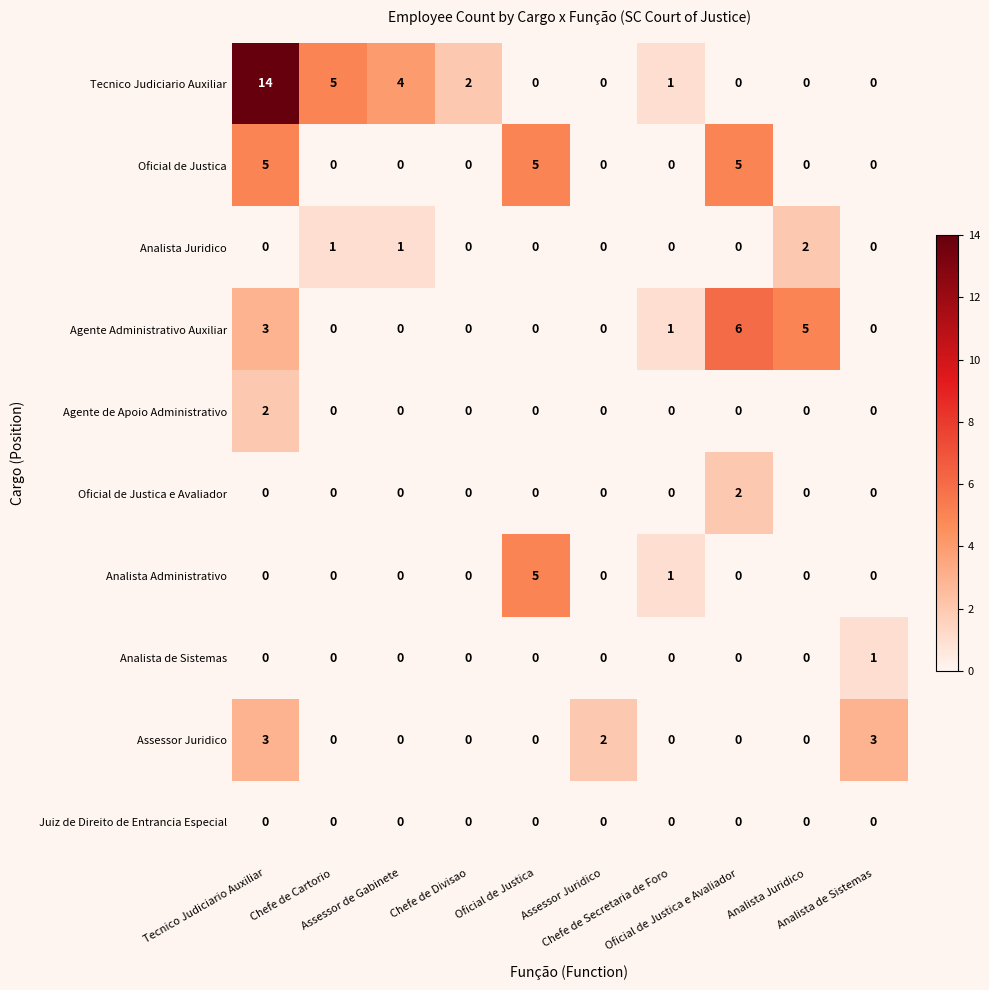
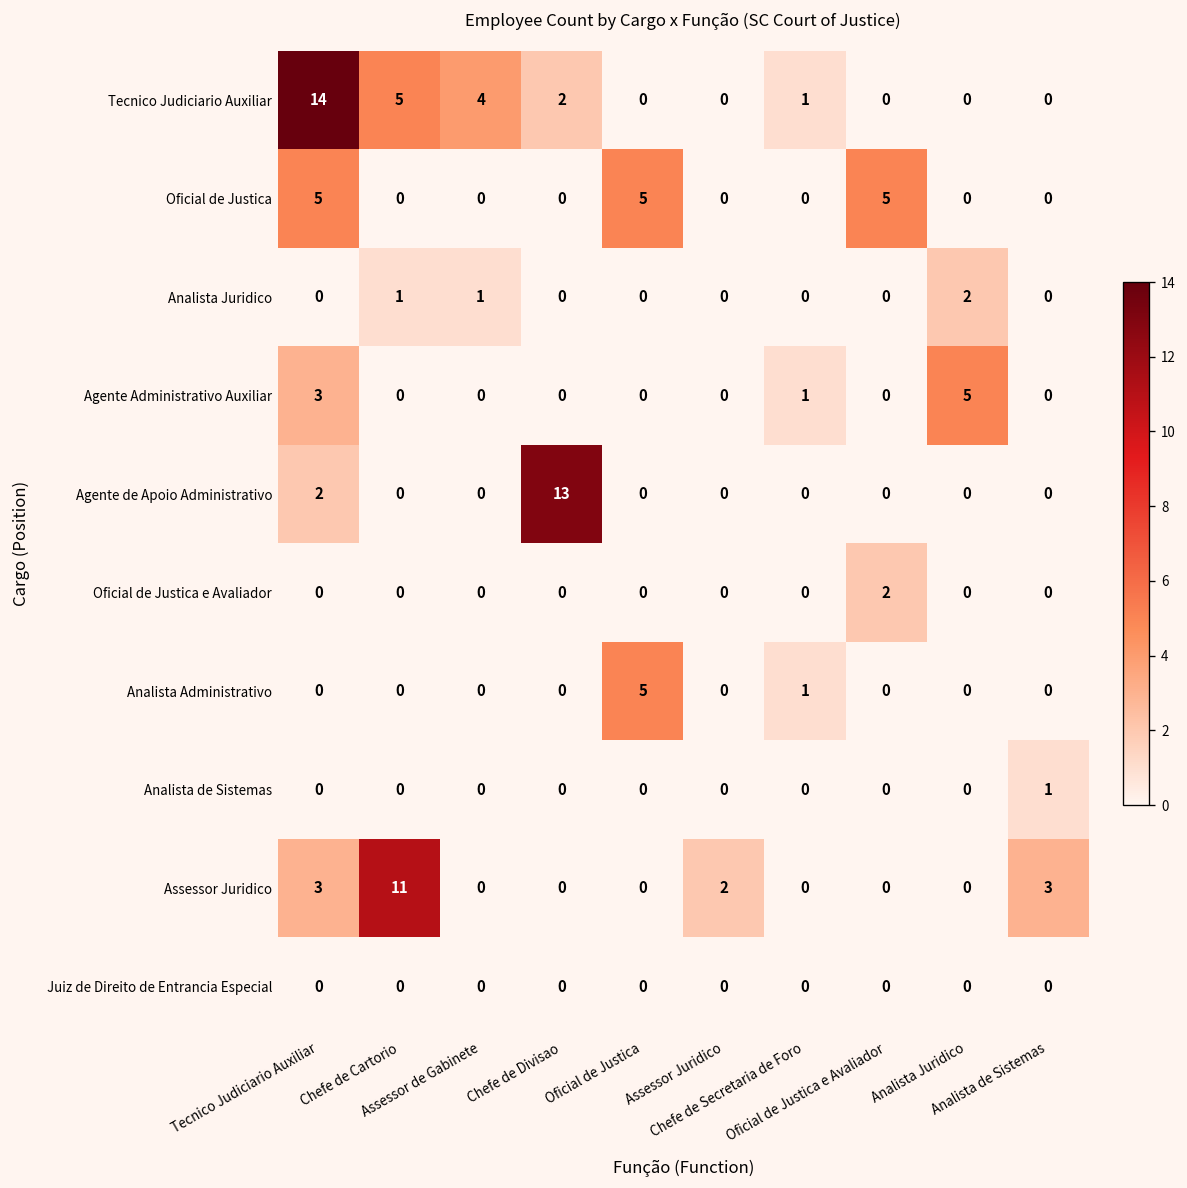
Agente Administrativo Auxiliar, Oficial de Justica e Avaliador: 6 -> 0
Agente de Apoio Administrativo, Chefe de Divisao: 0 -> 13
Assessor Juridico, Chefe de Cartorio: 0 -> 11
